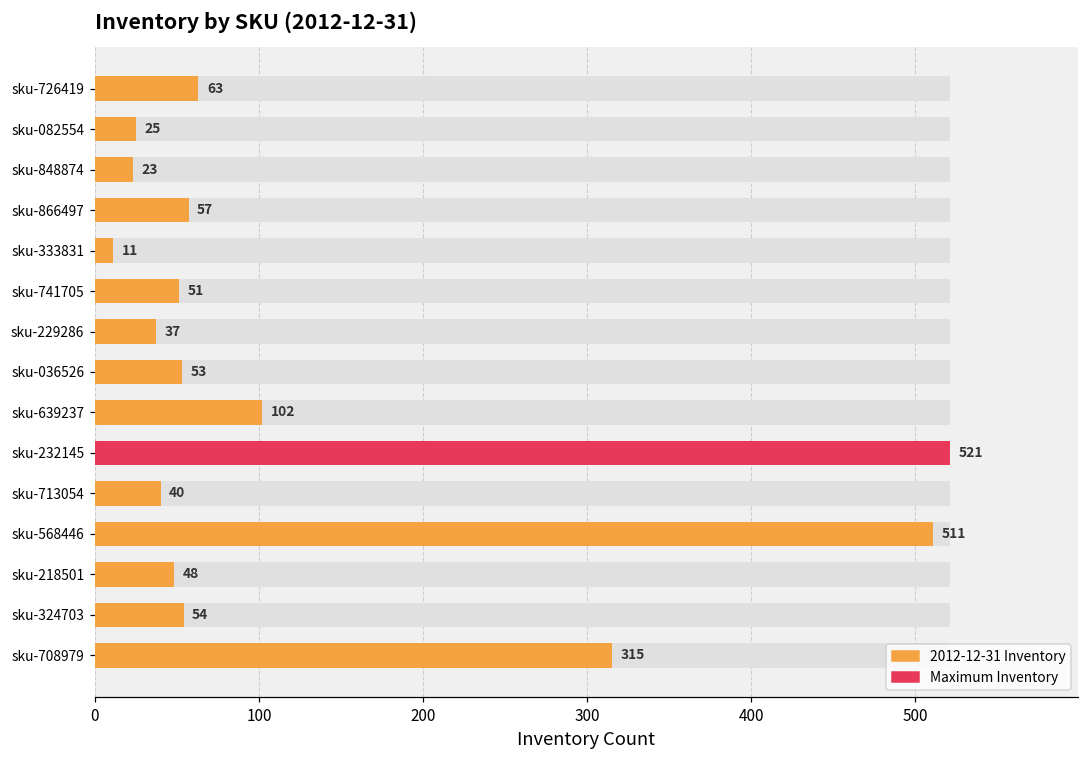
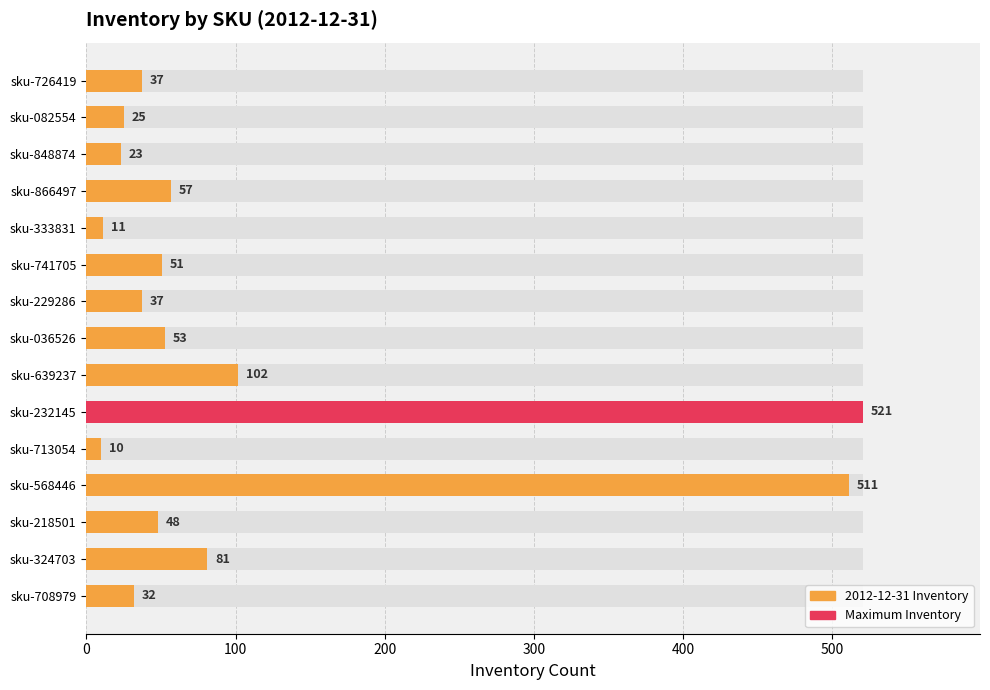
2012-12-31 Inventory, sku-726419: 63 -> 37
2012-12-31 Inventory, sku-713054: 40 -> 10
2012-12-31 Inventory, sku-324703: 54 -> 81
2012-12-31 Inventory, sku-708979: 315 -> 32
